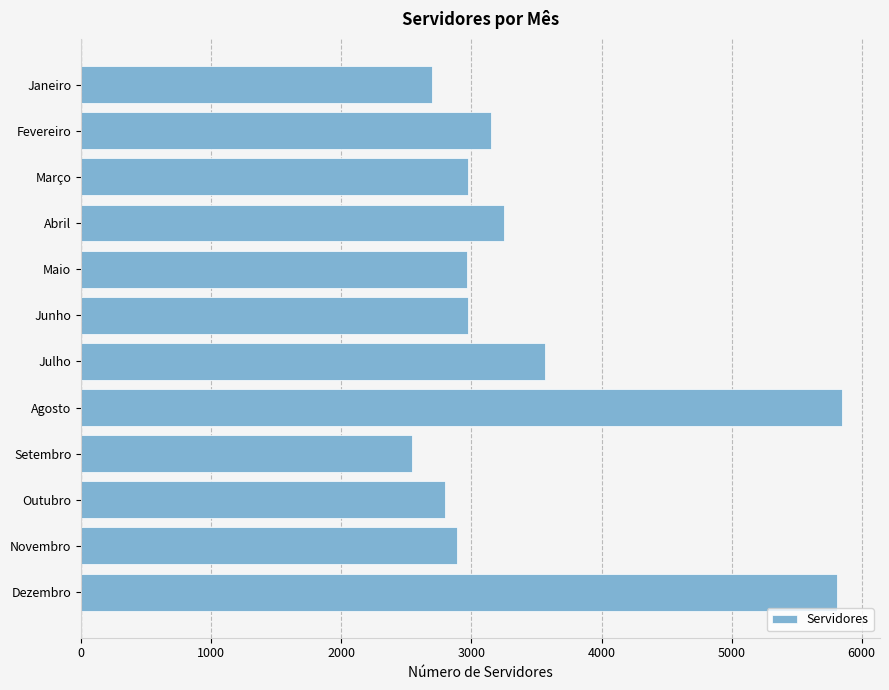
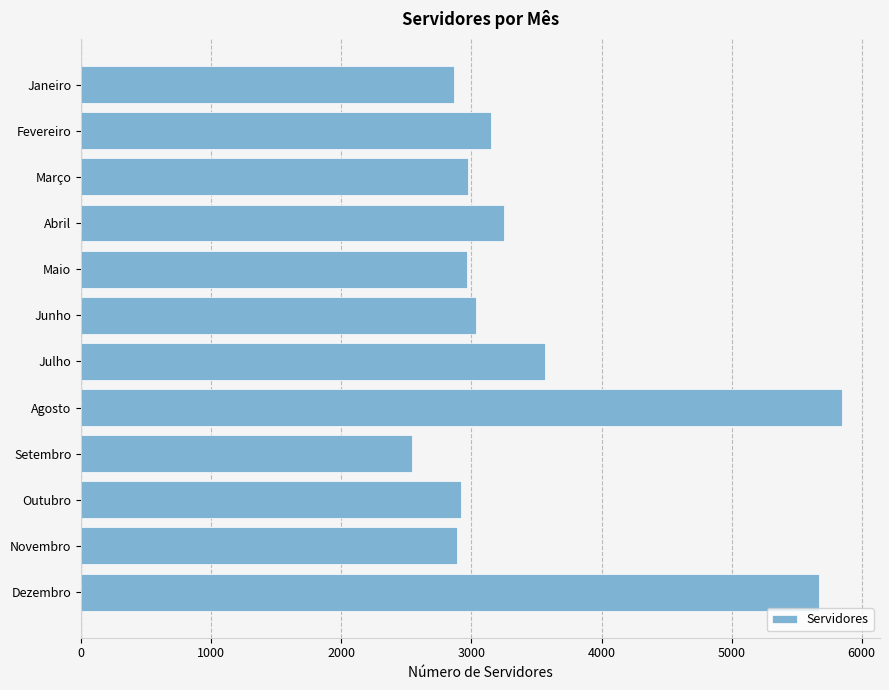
Janeiro: 2700 -> 2860
Junho: 2970 -> 3040
Outubro: 2800 -> 2920
Dezembro: 5810 -> 5680
